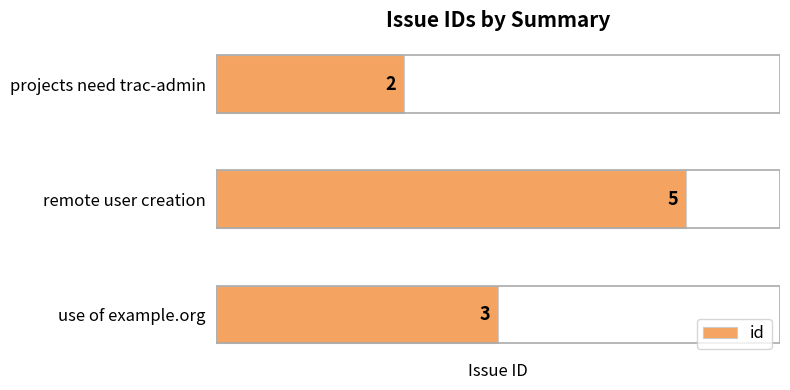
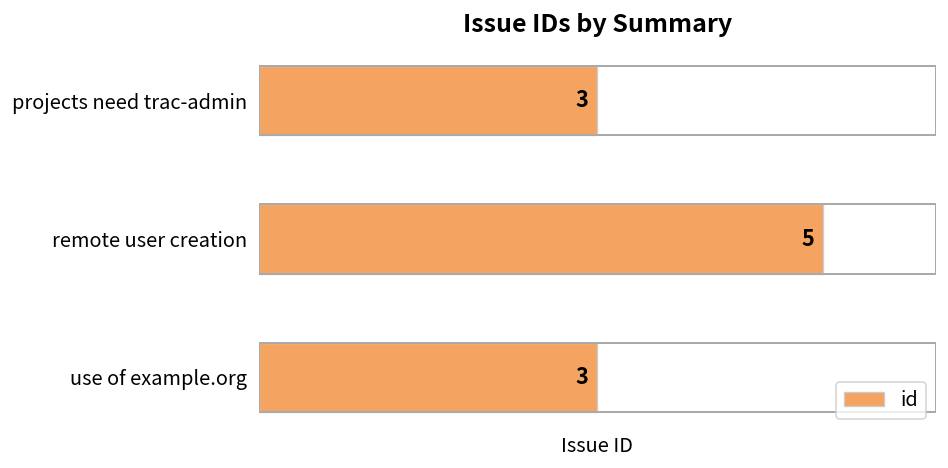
projects need trac-admin: 2 -> 3
